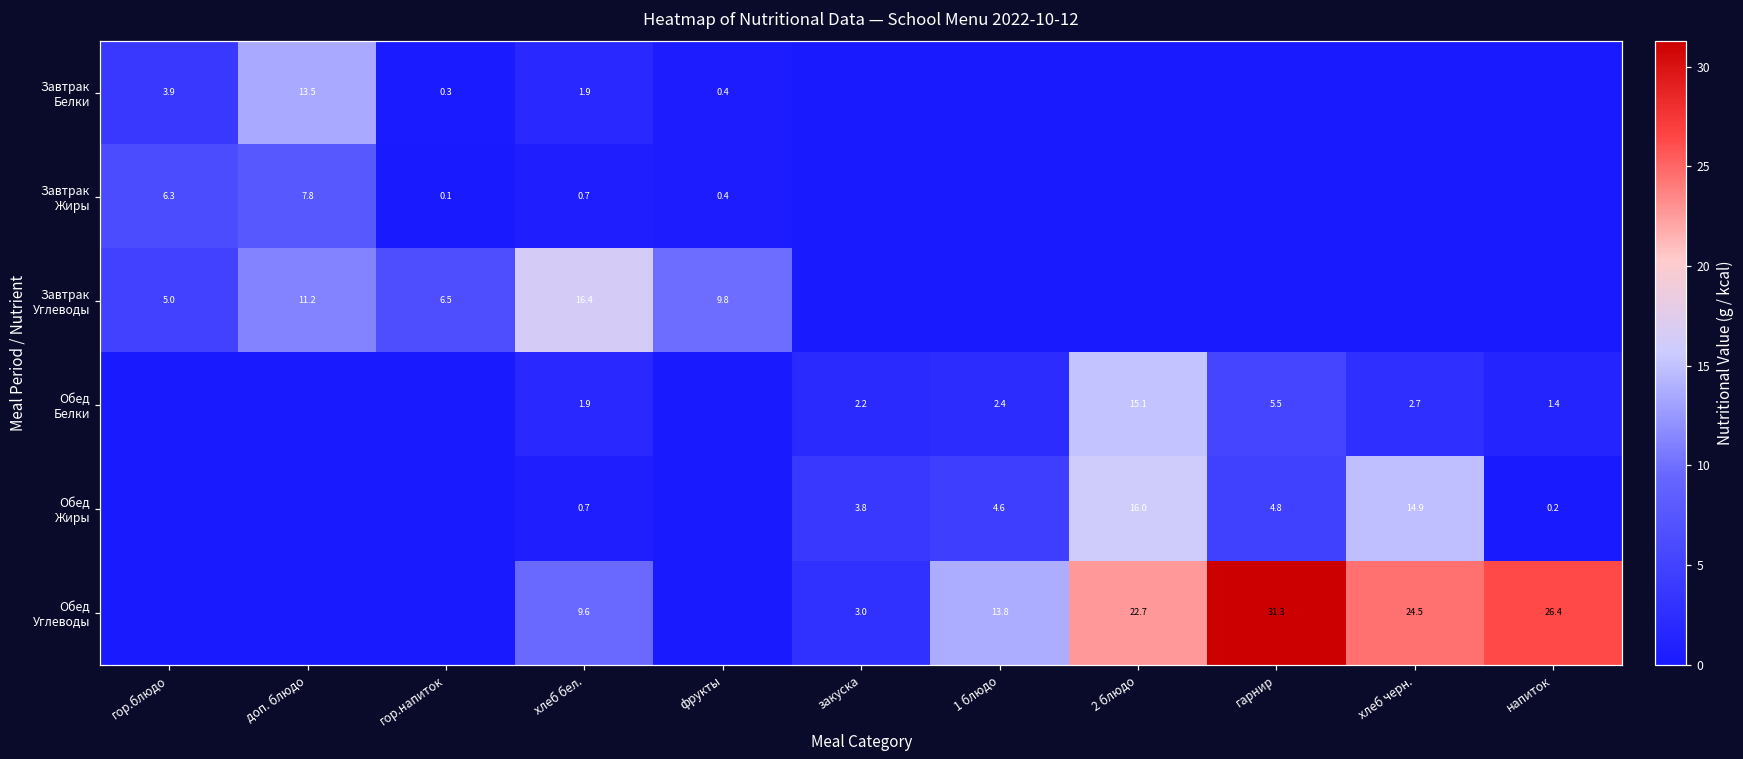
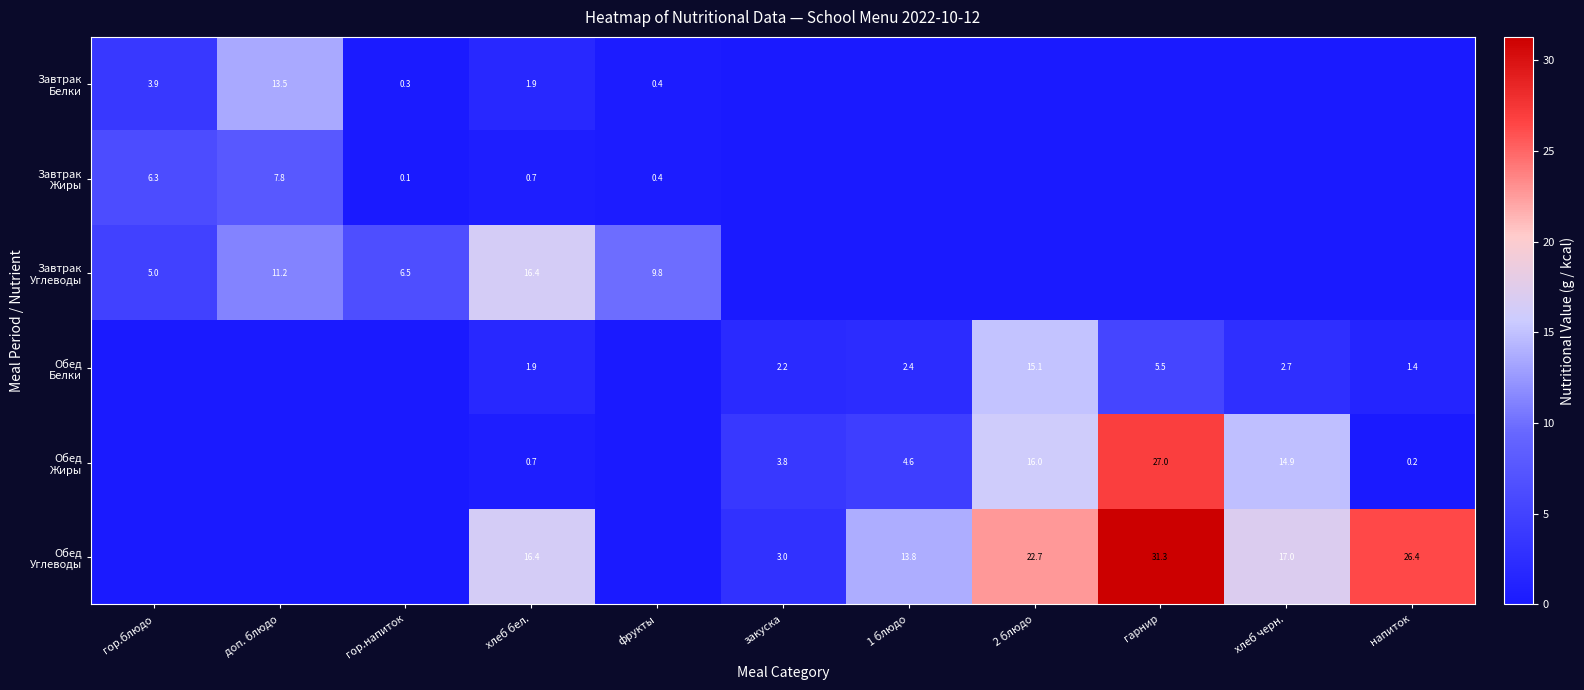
Обед Жиры, гарнир: 4.8 -> 27.0
Обед Углеводы, хлеб бел.: 9.6 -> 16.4
Обед Углеводы, хлеб черн.: 24.5 -> 17.0
